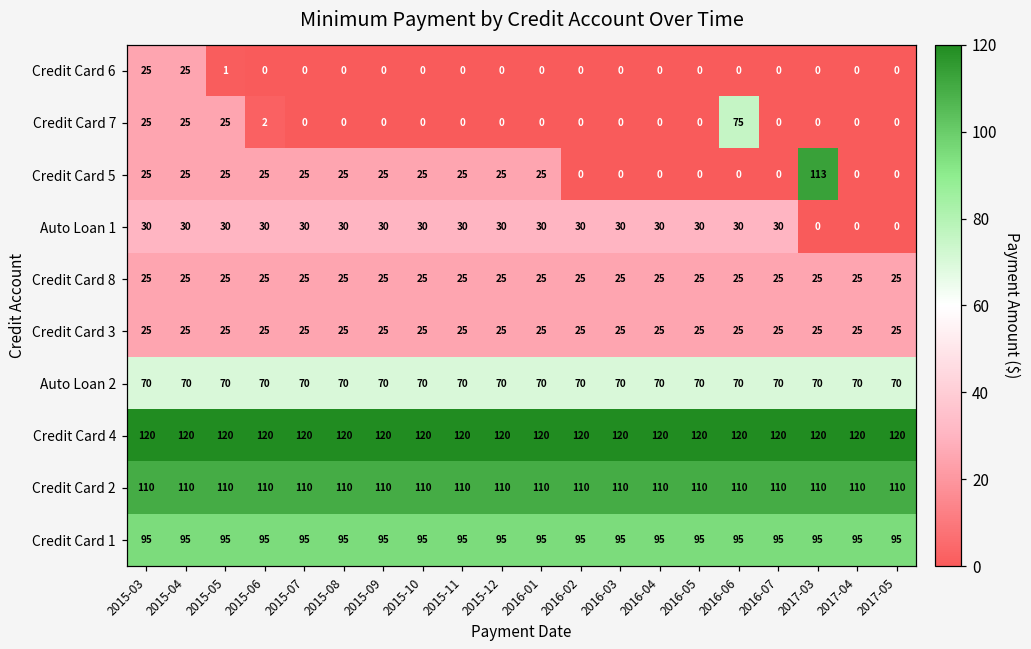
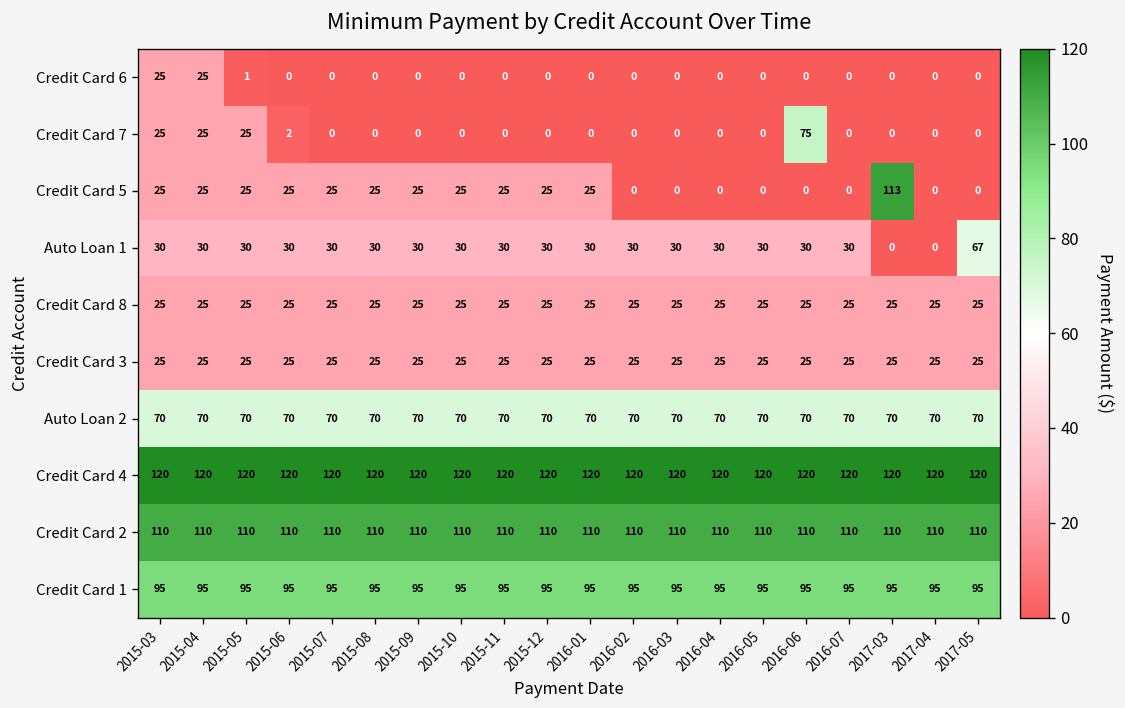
Auto Loan 1, 2017-05: 0 -> 67
